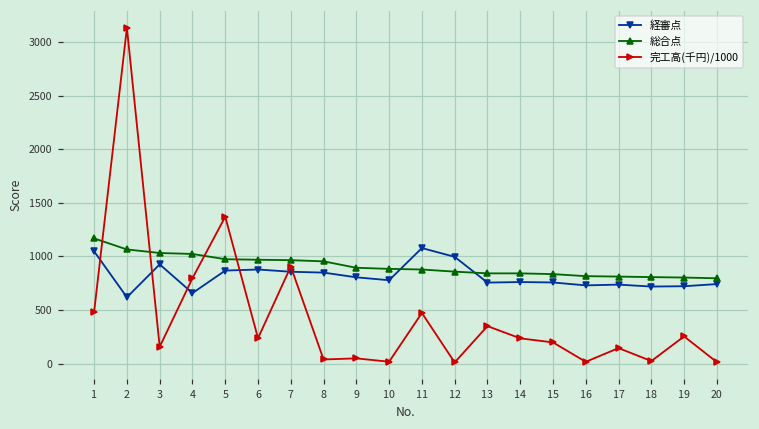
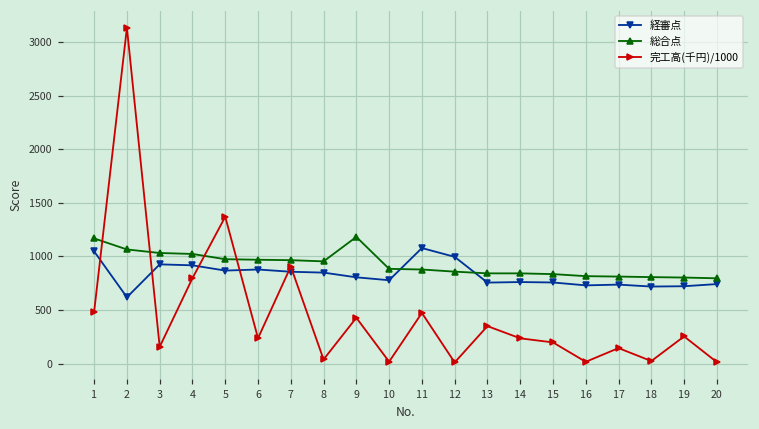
経審点, 4: 700 -> 900
総合点, 9: 900 -> 1200
完工高(千円)/1000, 9: 0 -> 400
